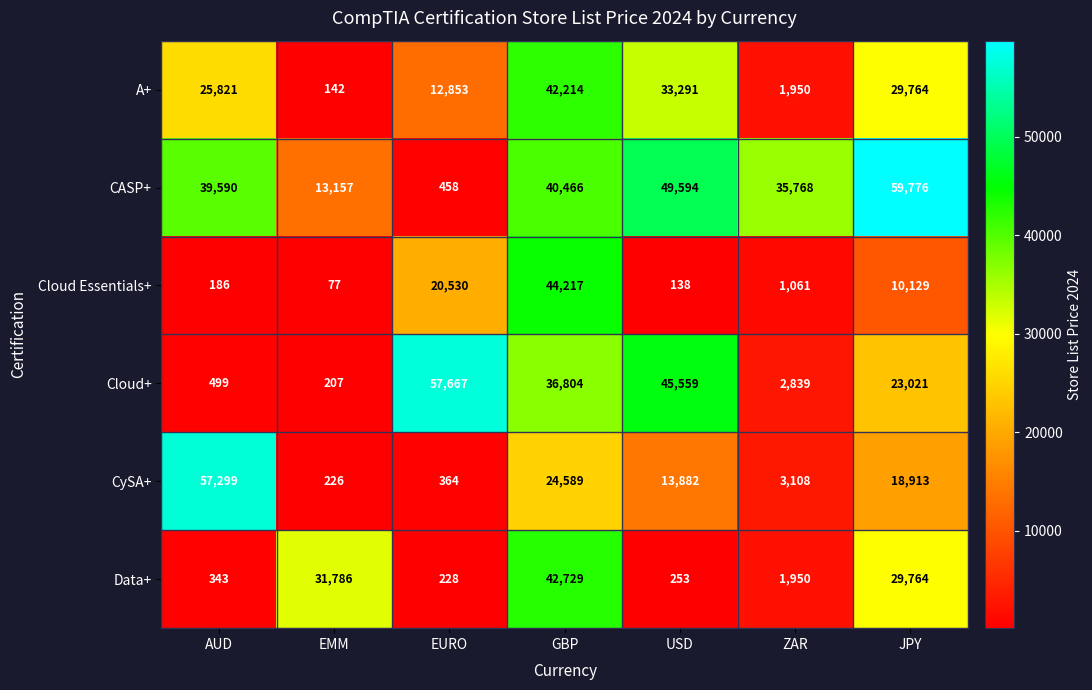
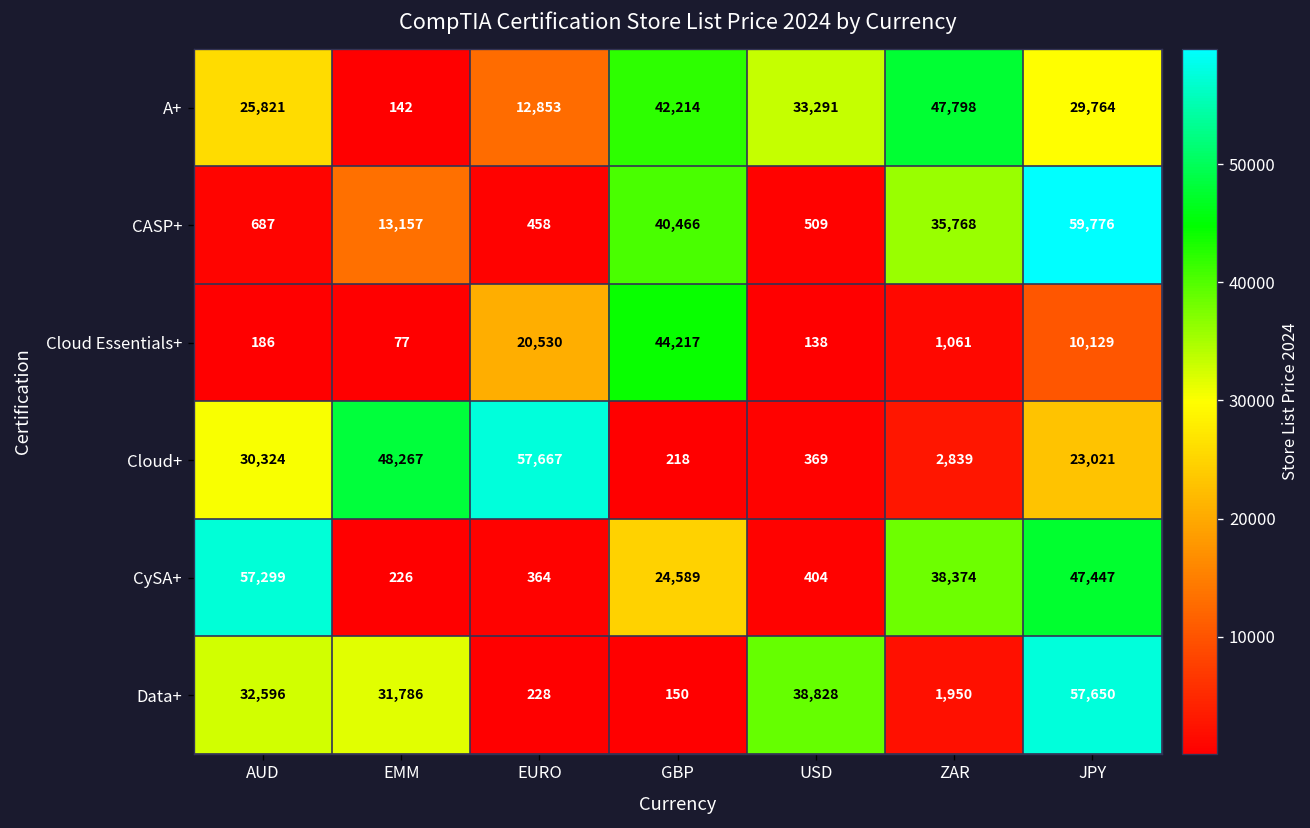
A+, ZAR: 1,950 -> 47,798
CASP+, AUD: 39,590 -> 687
CASP+, USD: 49,594 -> 509
Cloud+, AUD: 499 -> 30,324
Cloud+, EMM: 207 -> 48,267
Cloud+, GBP: 36,804 -> 218
Cloud+, USD: 45,559 -> 369
CySA+, USD: 13,882 -> 404
CySA+, ZAR: 3,108 -> 38,374
CySA+, JPY: 18,913 -> 47,447
Data+, AUD: 343 -> 32,596
Data+, GBP: 42,729 -> 150
Data+, USD: 253 -> 38,828
Data+, JPY: 29,764 -> 57,650
